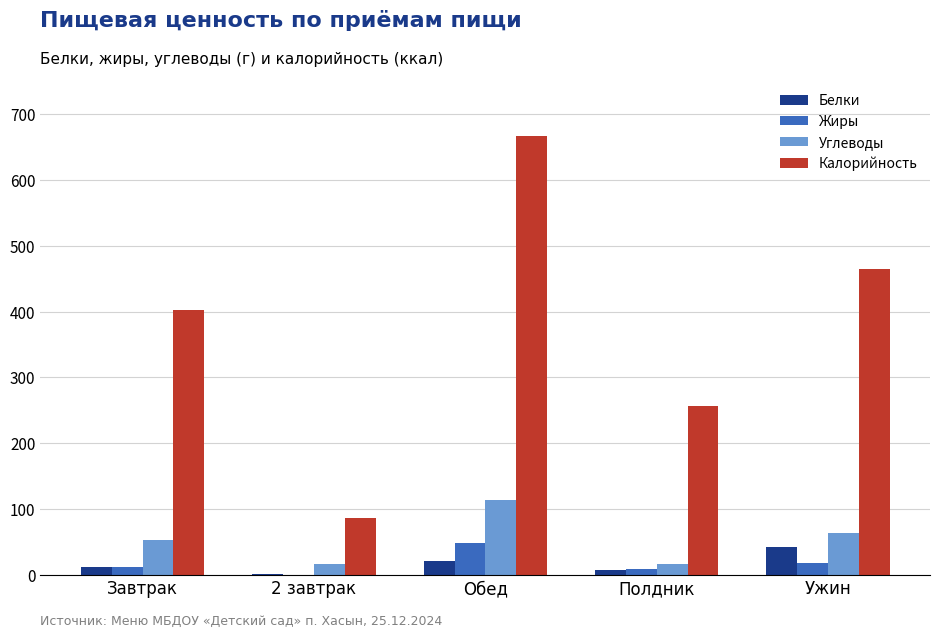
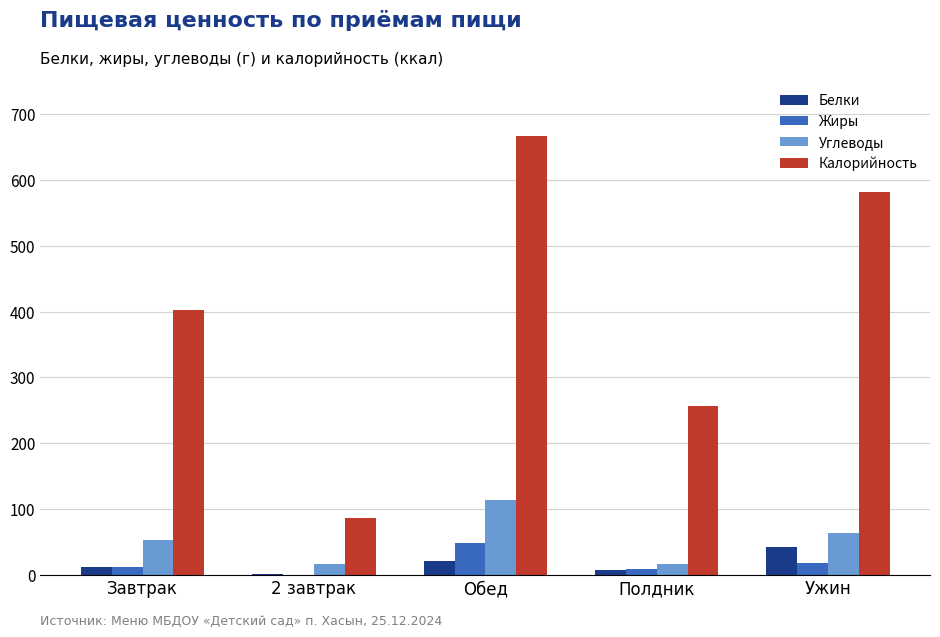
Калорийность, Ужин: 460 -> 580
